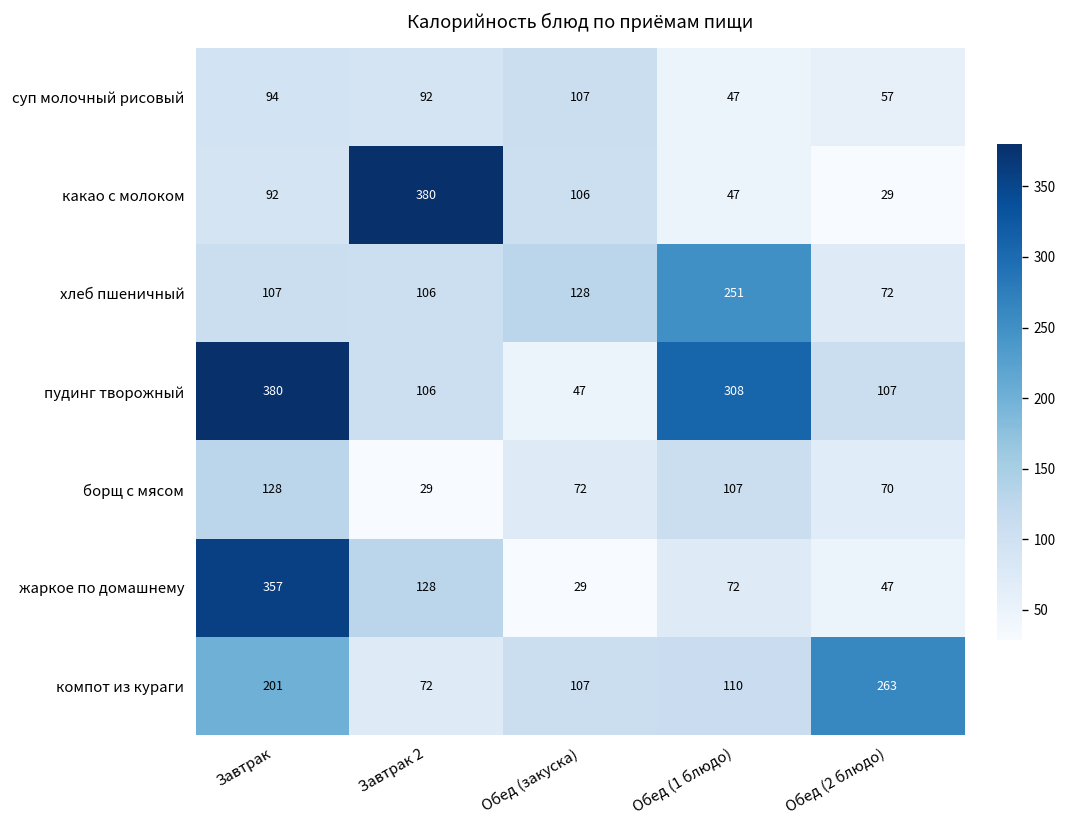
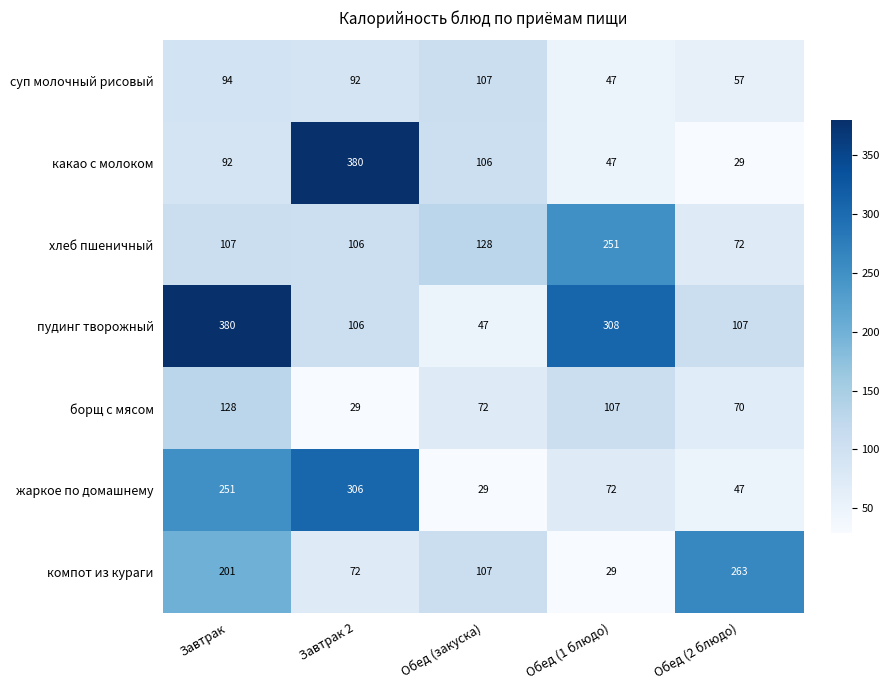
жаркое по домашнему, Завтрак: 357 -> 251
жаркое по домашнему, Завтрак 2: 128 -> 306
компот из кураги, Обед (1 блюдо): 110 -> 29
